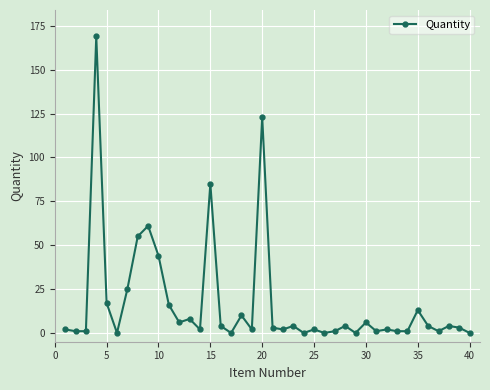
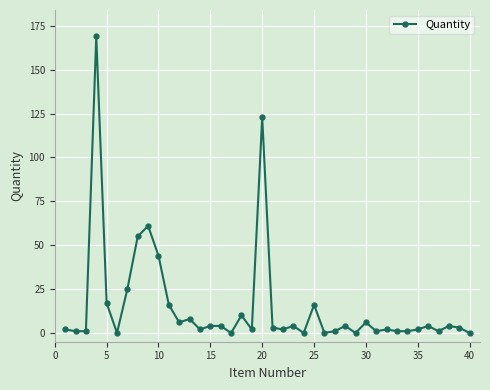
15: 85 -> 4
25: 2 -> 16
35: 13 -> 2
